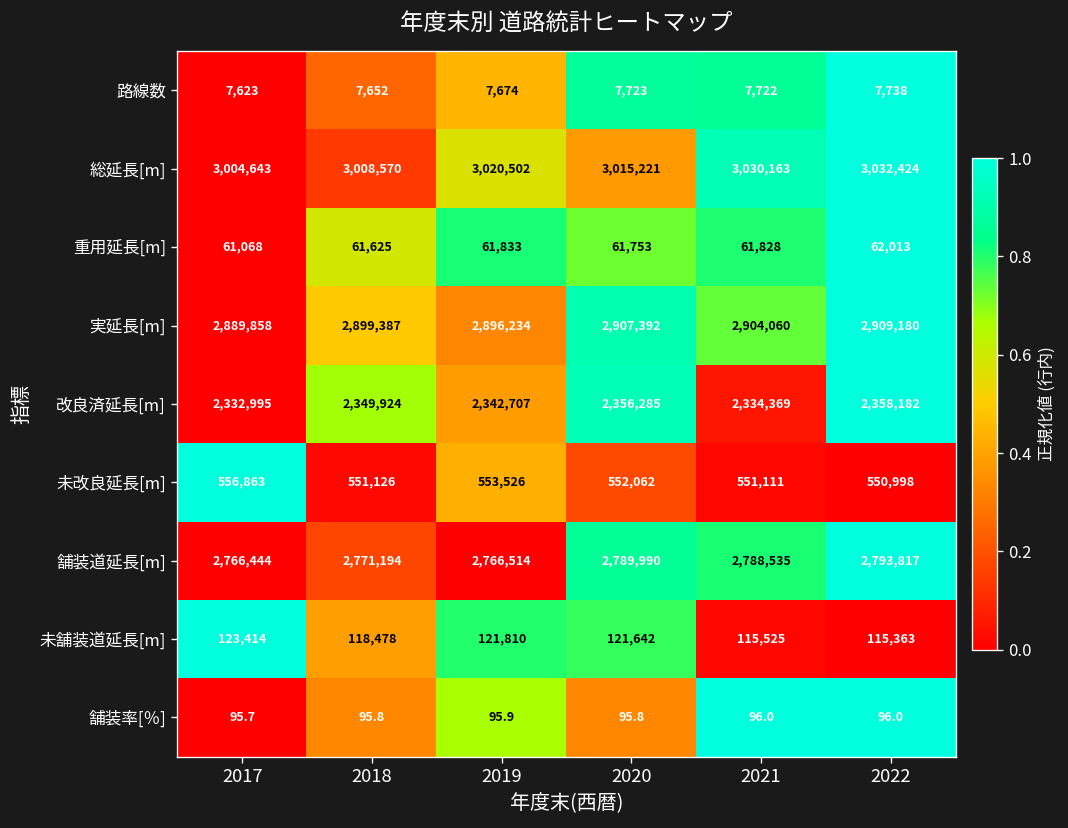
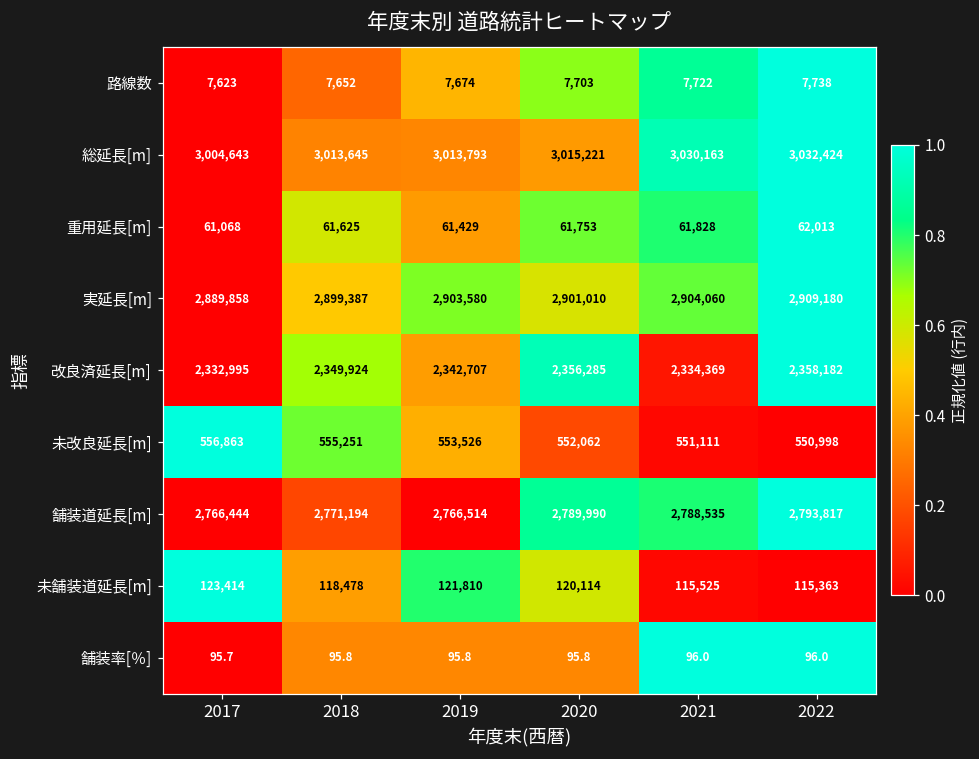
路線数, 2020: 7,723 -> 7,703
総延長[m], 2018: 3,008,570 -> 3,013,645
総延長[m], 2019: 3,020,502 -> 3,013,793
重用延長[m], 2019: 61,833 -> 61,429
実延長[m], 2019: 2,896,234 -> 2,903,580
実延長[m], 2020: 2,907,392 -> 2,901,010
未改良延長[m], 2018: 551,126 -> 555,251
未舗装道延長[m], 2020: 121,642 -> 120,114
舗装率[％], 2019: 95.9 -> 95.8
